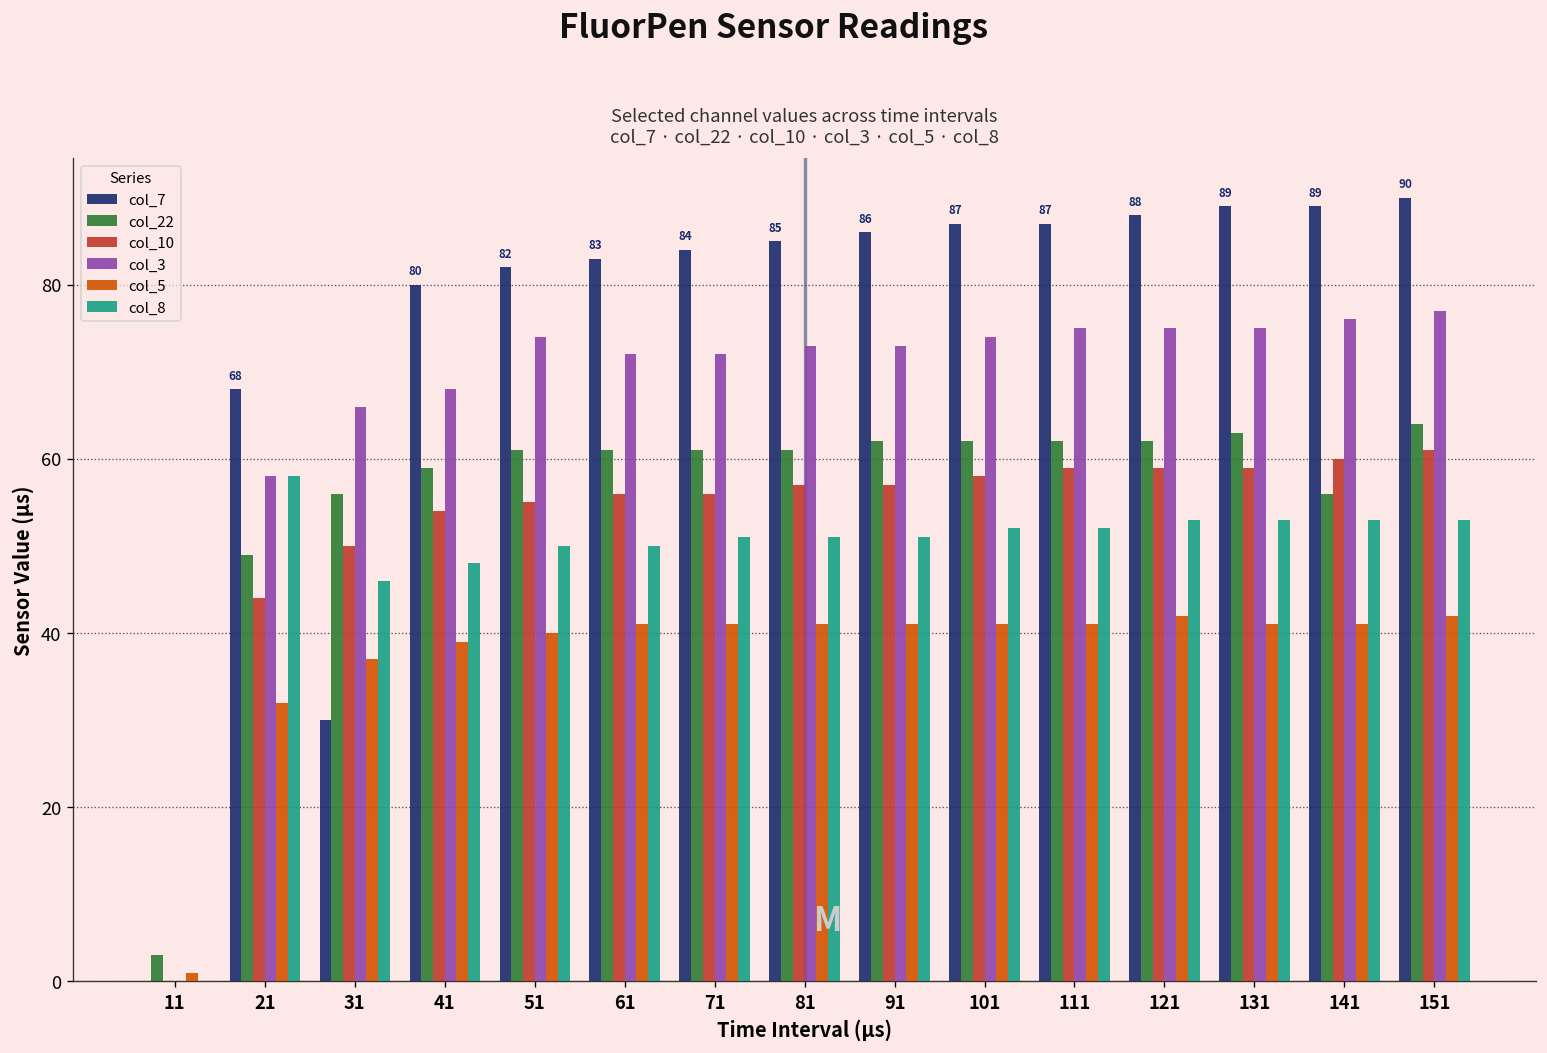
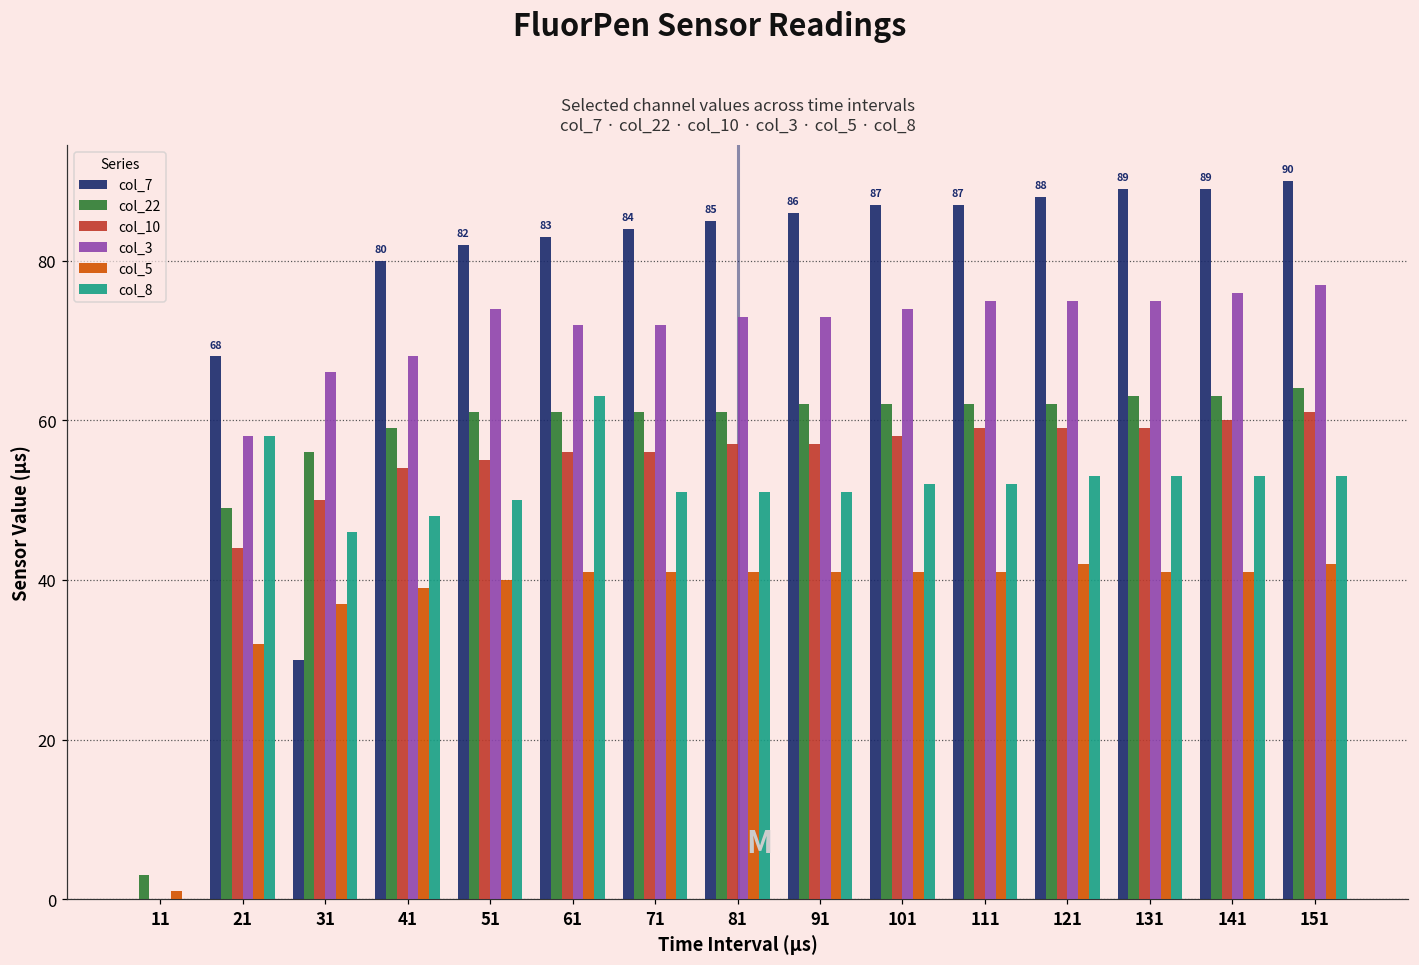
col_8, 61: 50 -> 63
col_22, 141: 56 -> 63
